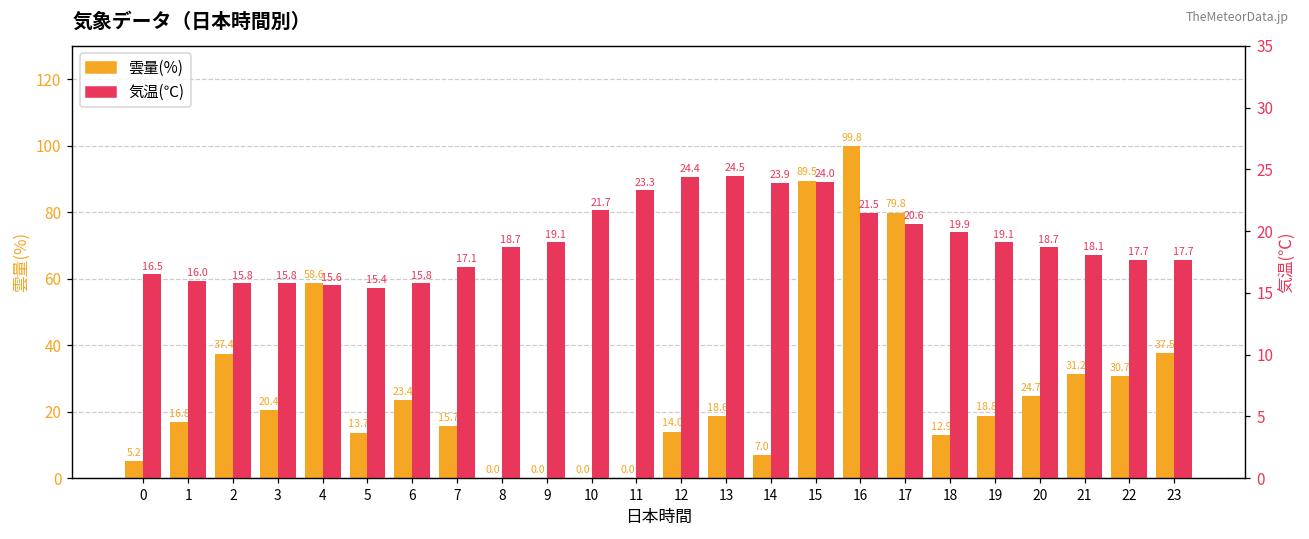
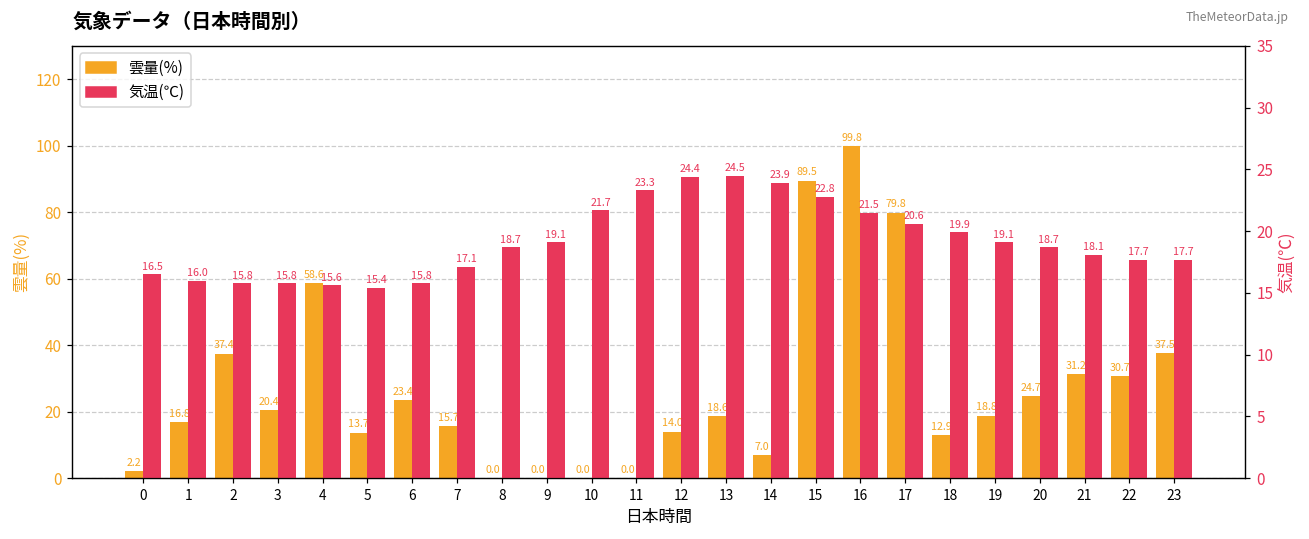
雲量(%), 0: 5.2 -> 2.2
気温(℃), 15: 24.0 -> 22.8
